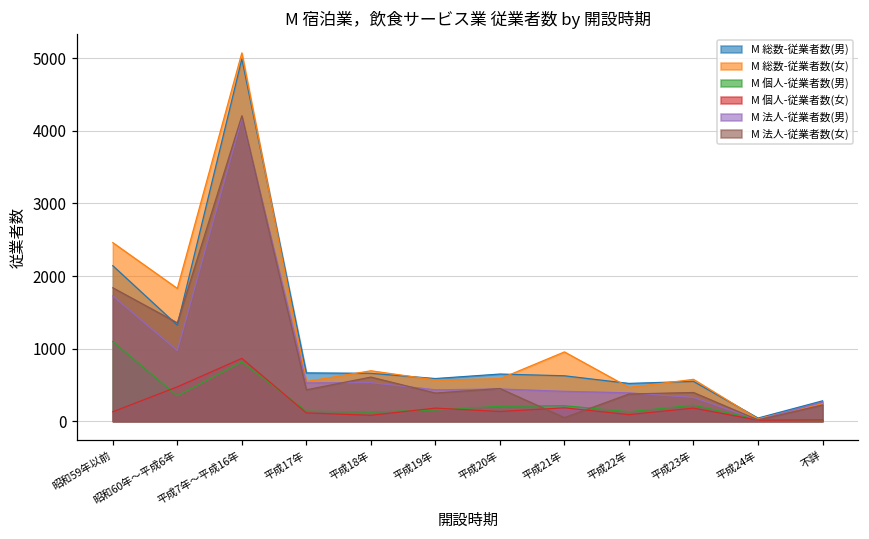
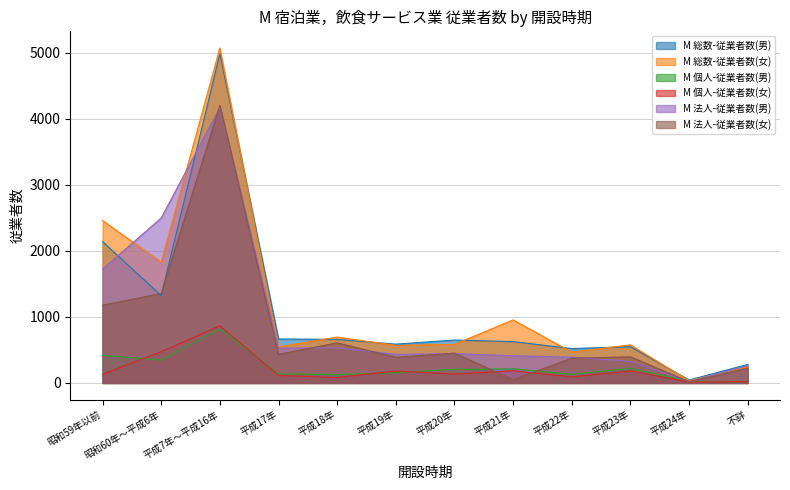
M 個人-従業者数(男), 昭和59年以前: 1100 -> 400
M 法人-従業者数(女), 昭和59年以前: 1800 -> 1200
M 法人-従業者数(男), 昭和60年～平成6年: 1000 -> 2500
